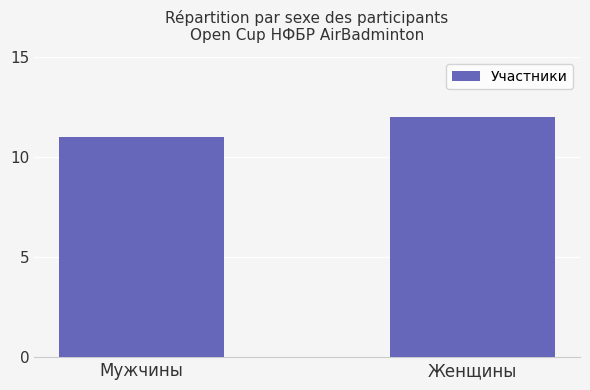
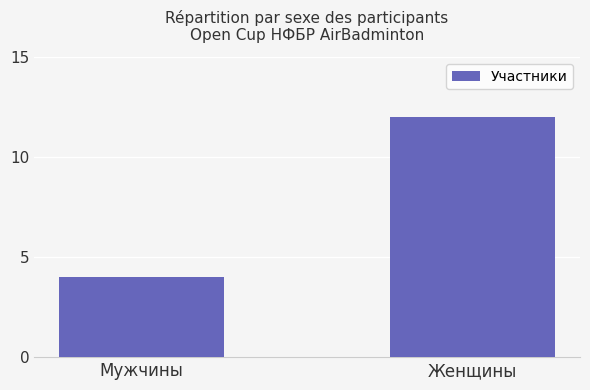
Мужчины: 11 -> 4
